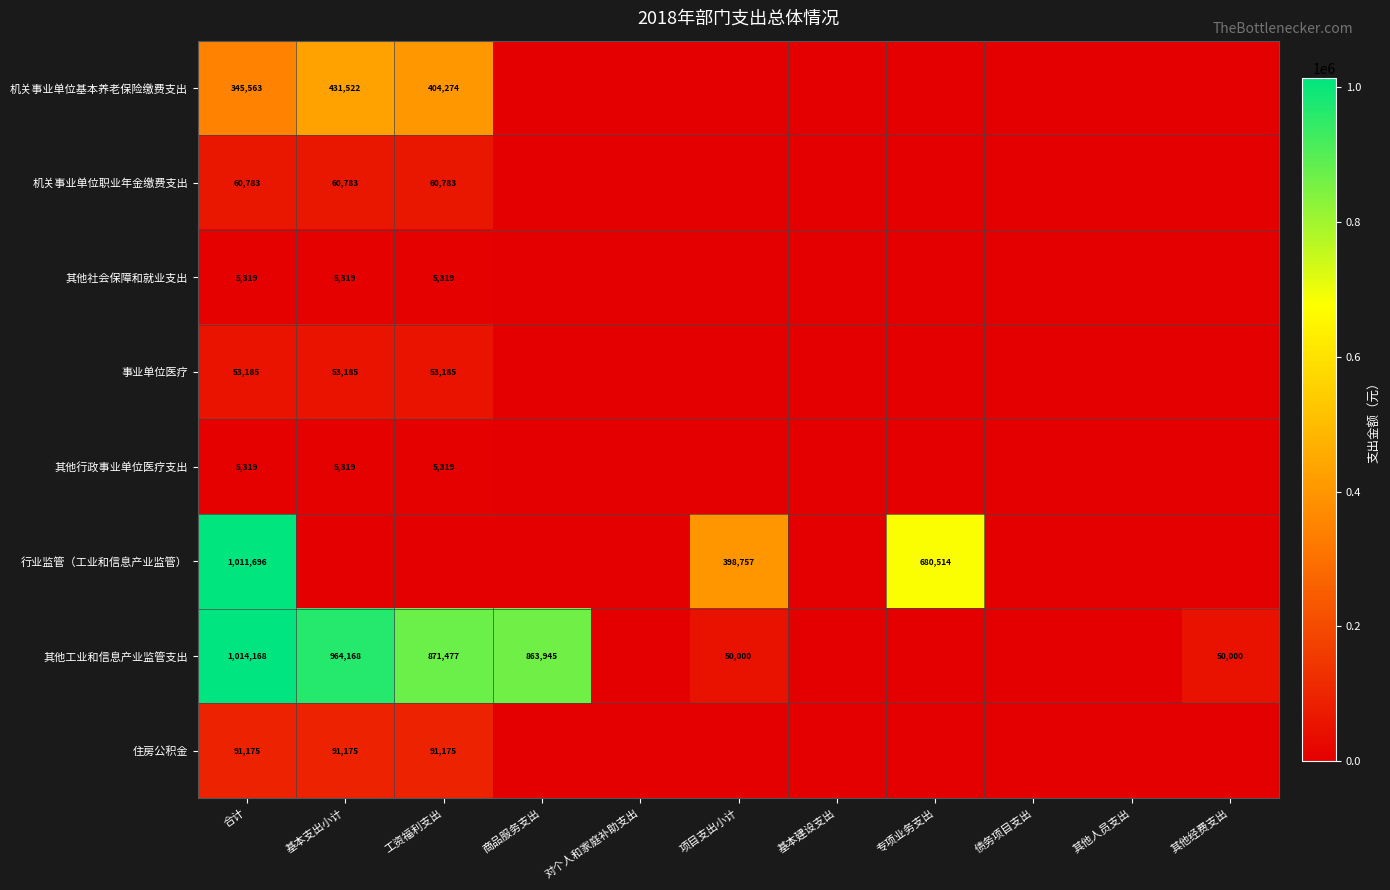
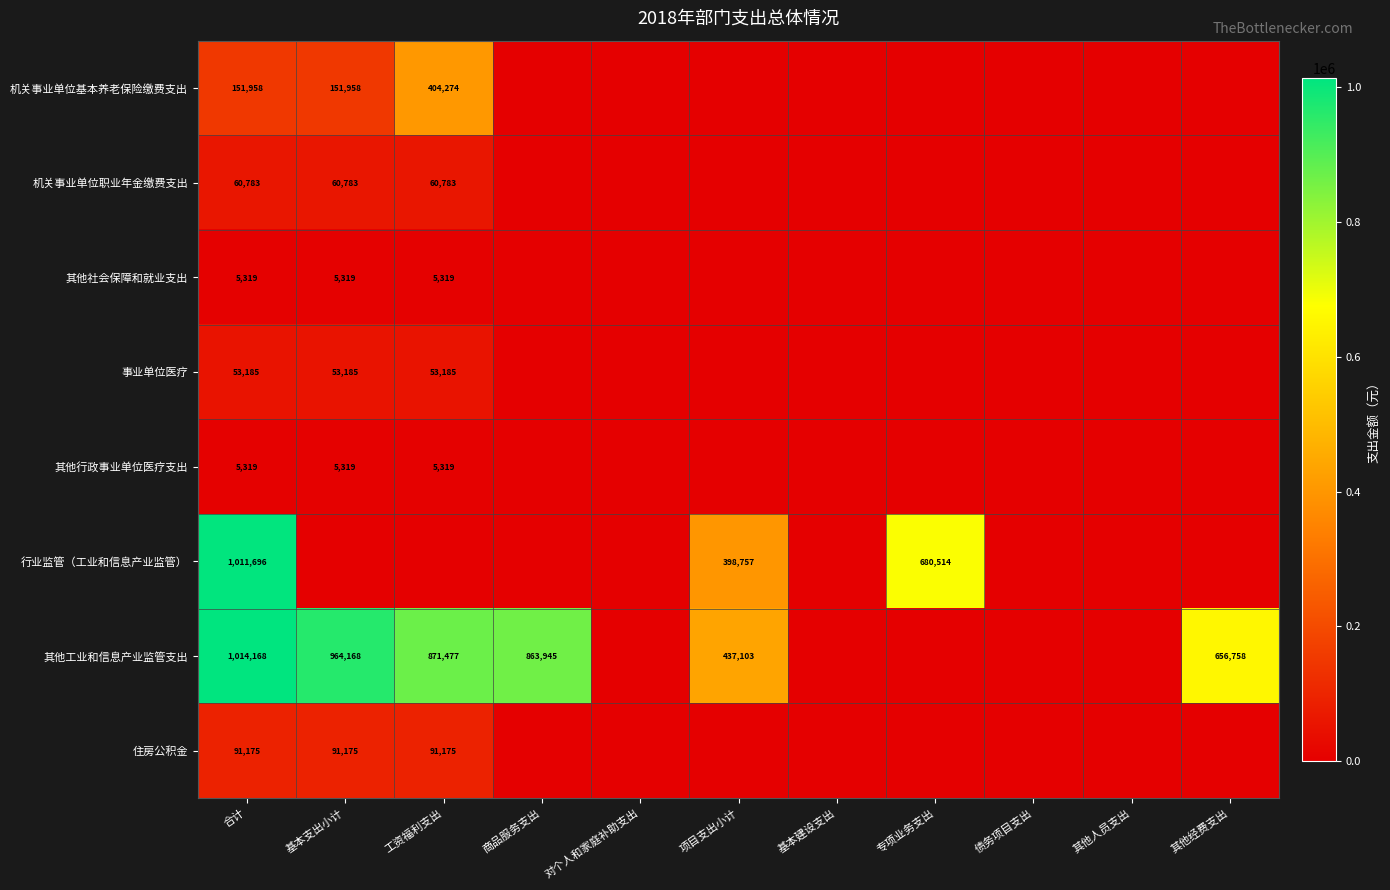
机关事业单位基本养老保险缴费支出, 合计: 345,563 -> 151,958
机关事业单位基本养老保险缴费支出, 基本支出小计: 431,522 -> 151,958
其他工业和信息产业监管支出, 项目支出小计: 50,000 -> 437,103
其他工业和信息产业监管支出, 其他经费支出: 50,000 -> 656,758
